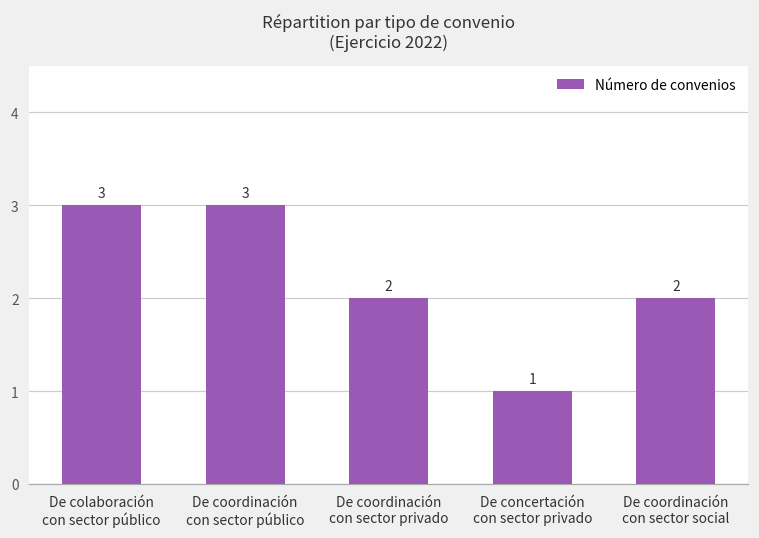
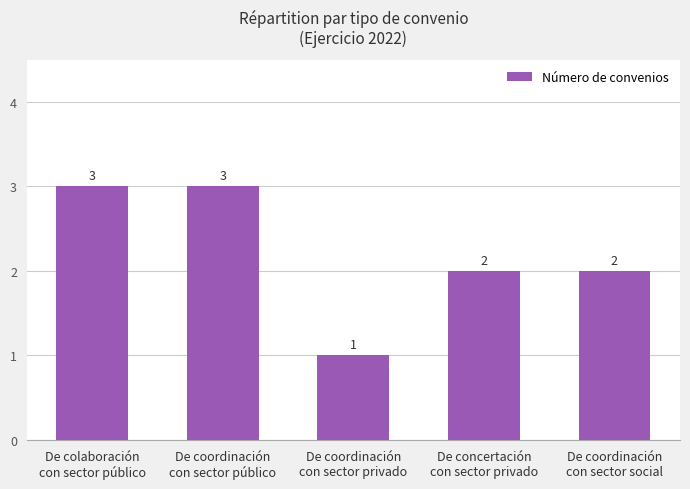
De coordinación con sector privado: 2 -> 1
De concertación con sector privado: 1 -> 2
